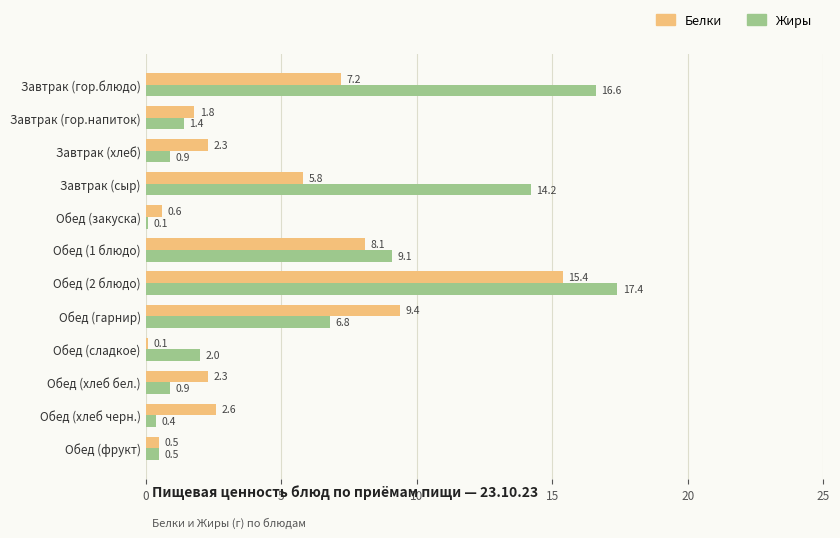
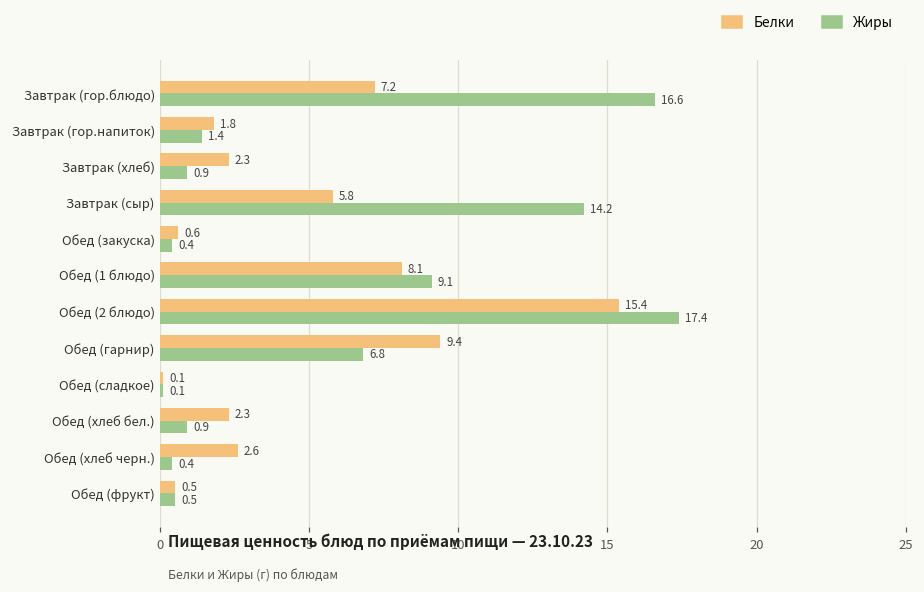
Жиры, Обед (закуска): 0.1 -> 0.4
Жиры, Обед (сладкое): 2.0 -> 0.1
